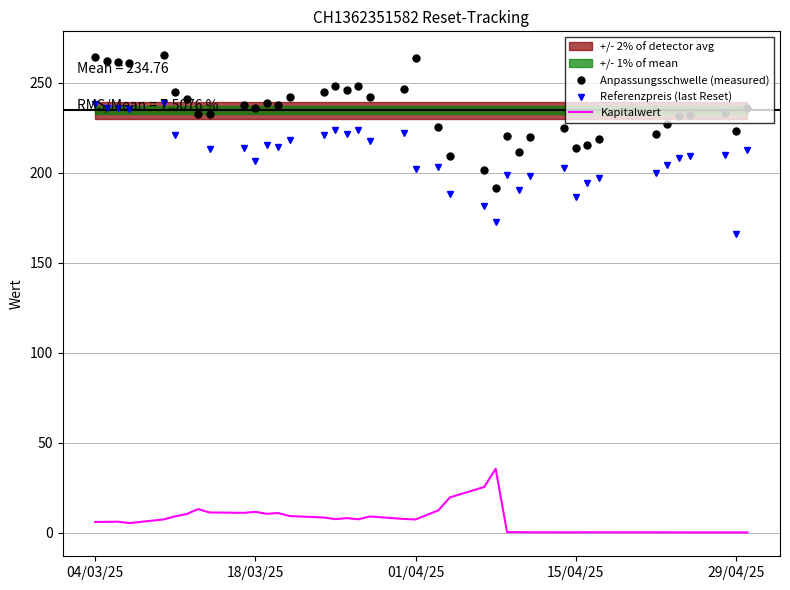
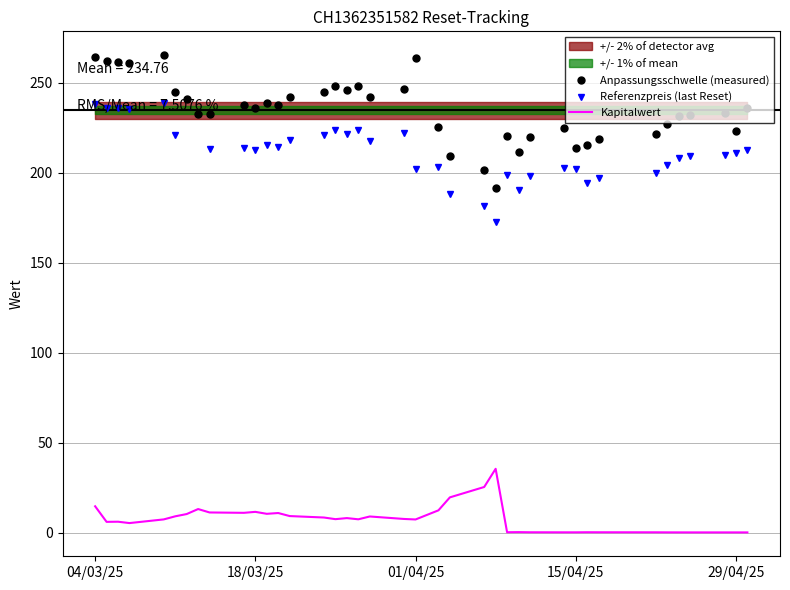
Kapitalwert, 04/03/25: 6 -> 15
Referenzpreis (last Reset), 18/03/25: 207 -> 213
Referenzpreis (last Reset), 15/04/25: 186 -> 202
Referenzpreis (last Reset), 29/04/25: 166 -> 211
